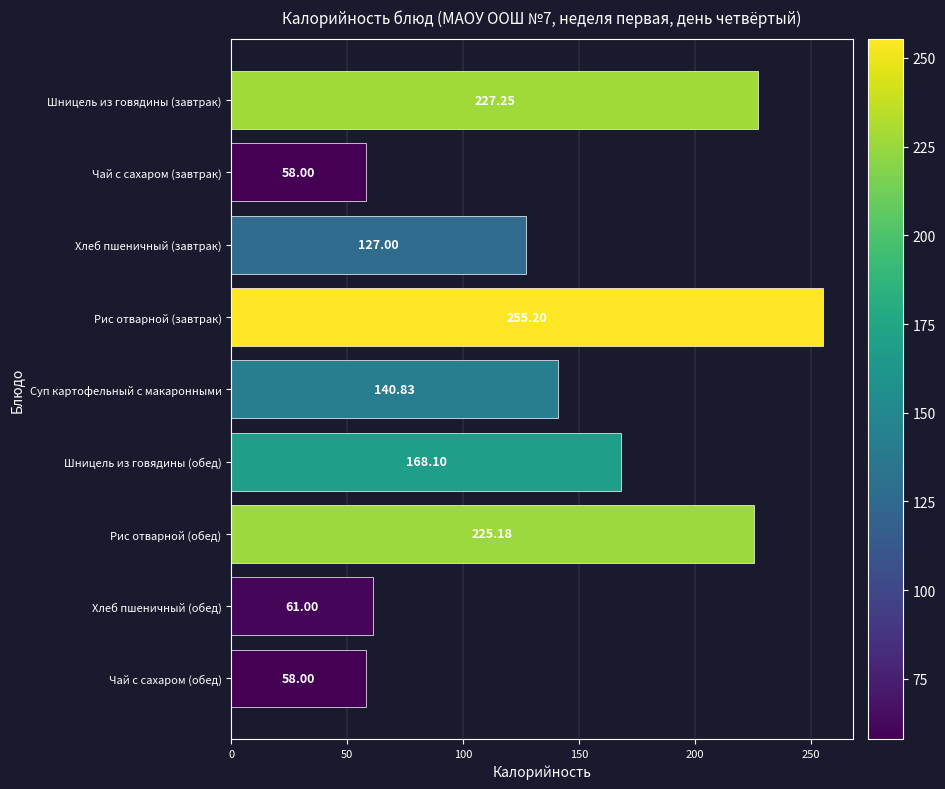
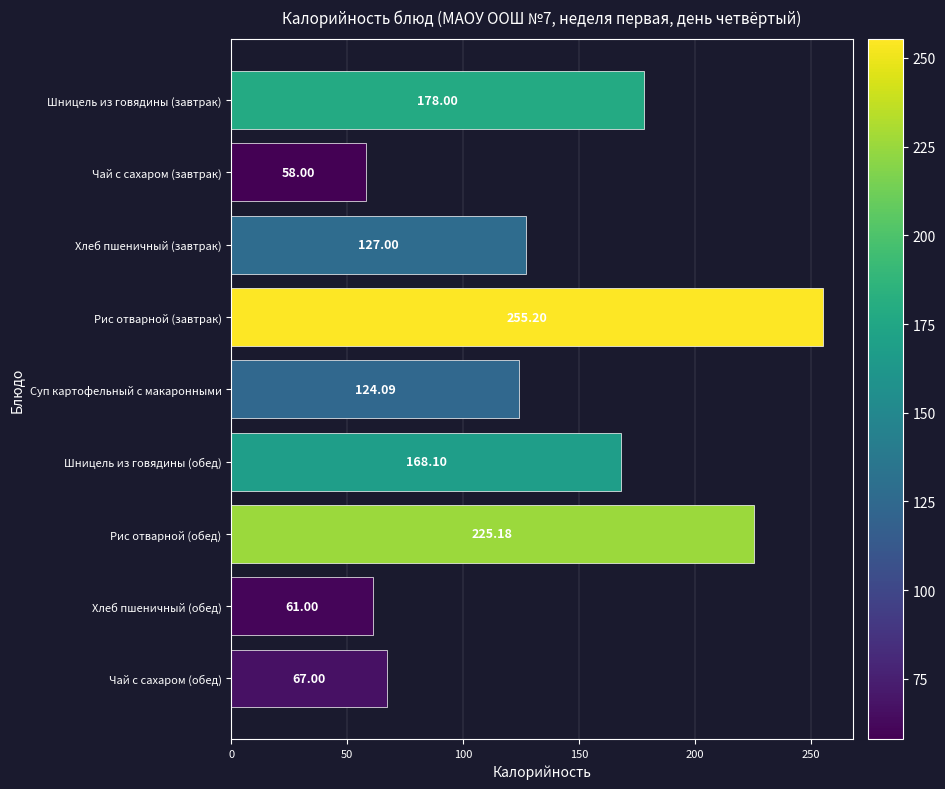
Шницель из говядины (завтрак): 227.25 -> 178.00
Суп картофельный с макаронными: 140.83 -> 124.09
Чай с сахаром (обед): 58.00 -> 67.00
